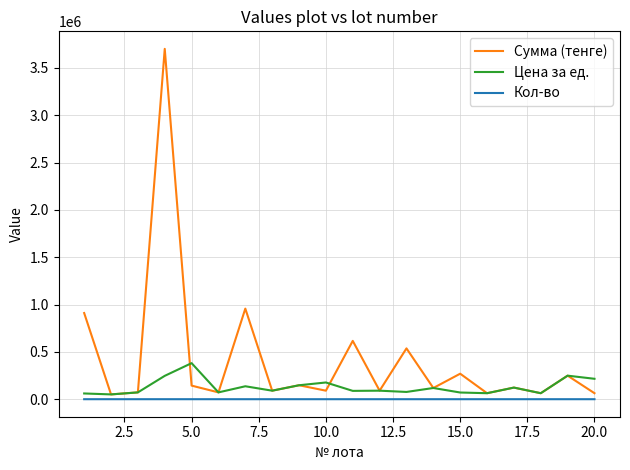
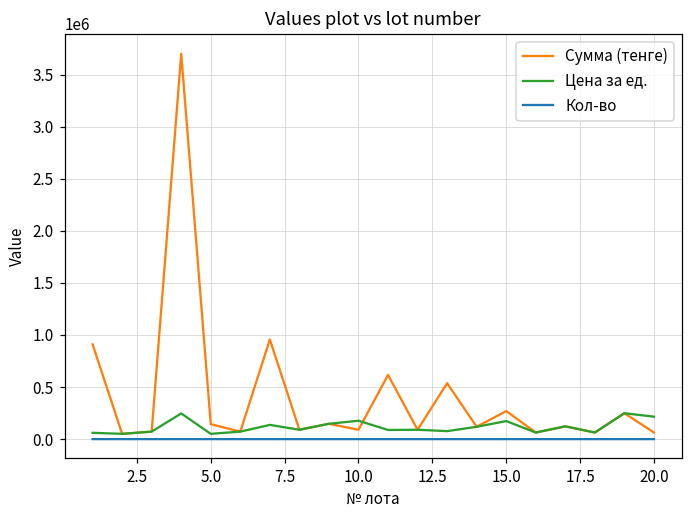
Цена за ед., 5.0: 400000 -> 100000
Цена за ед., 15.0: 100000 -> 200000
